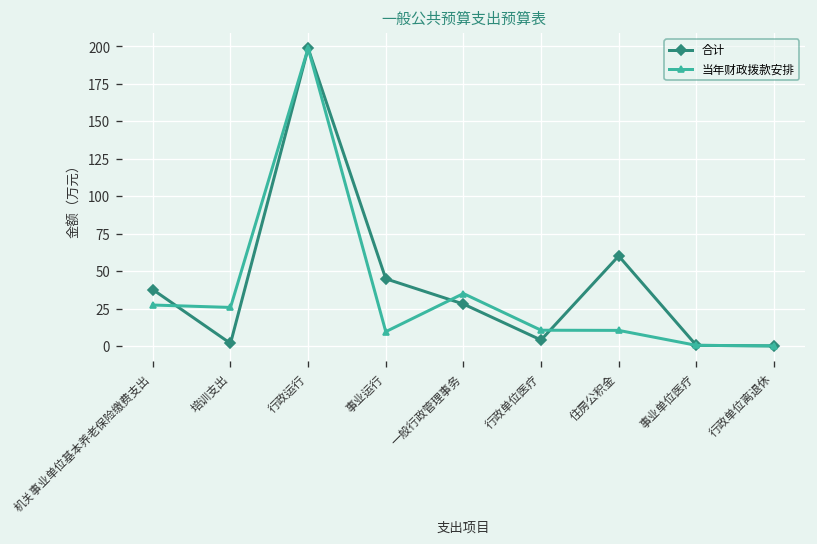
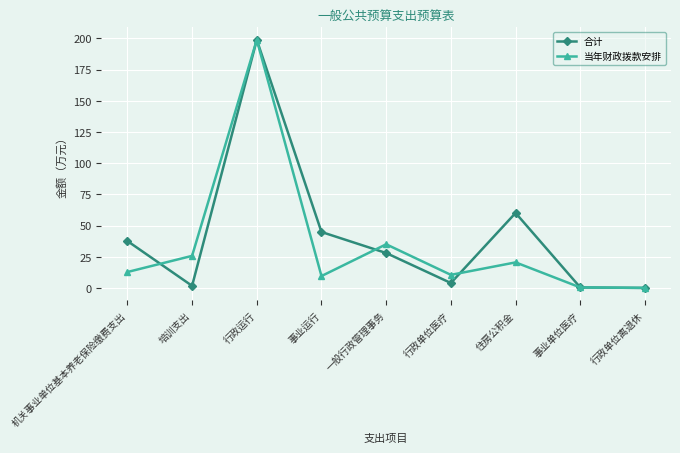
当年财政拨款安排, 机关事业单位基本养老保险缴费支出: 27 -> 13
当年财政拨款安排, 住房公积金: 10 -> 21
